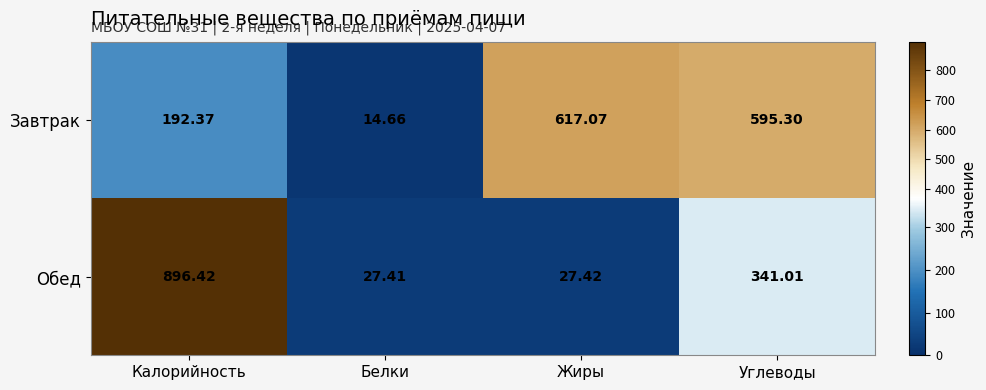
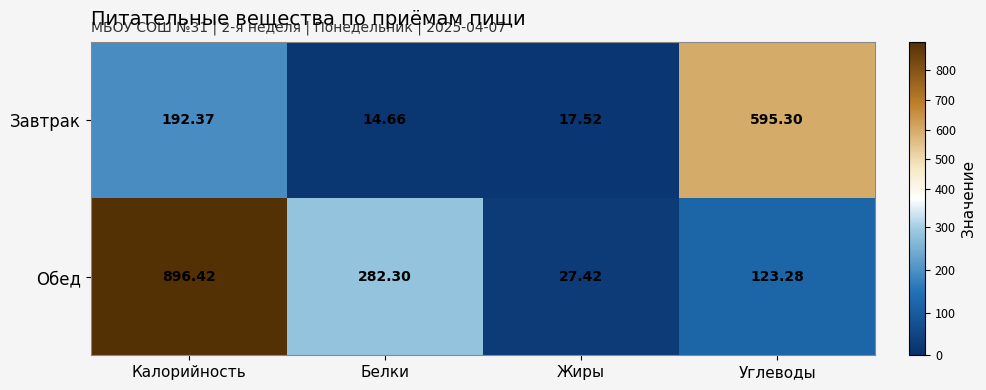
Завтрак, Жиры: 617.07 -> 17.52
Обед, Белки: 27.41 -> 282.30
Обед, Углеводы: 341.01 -> 123.28
